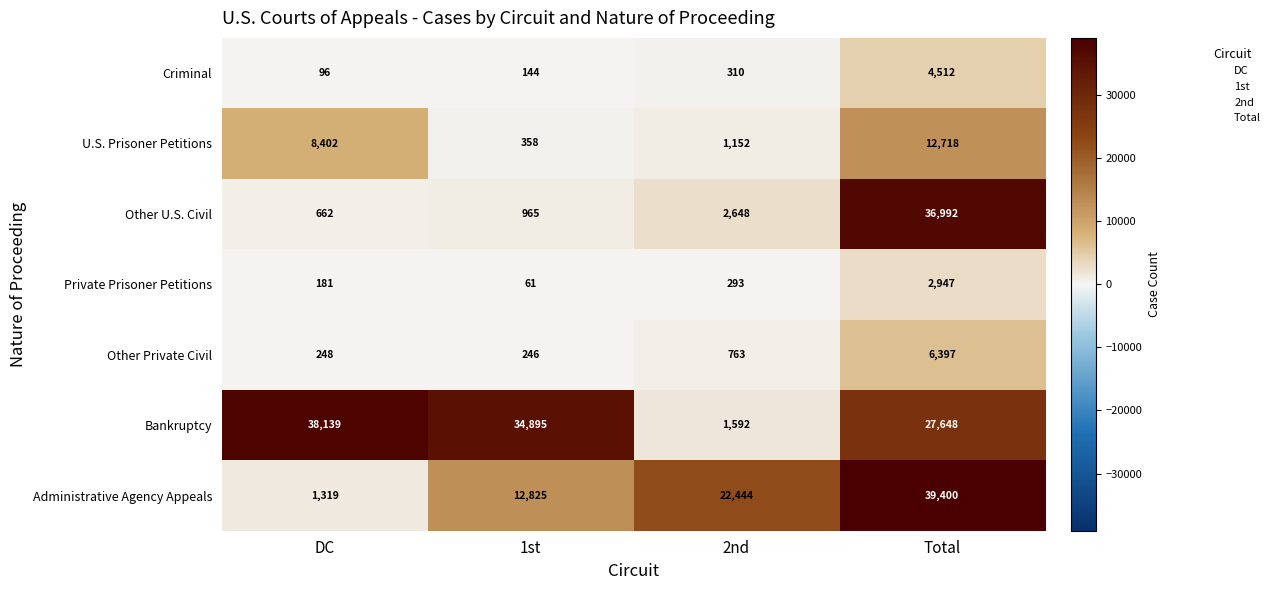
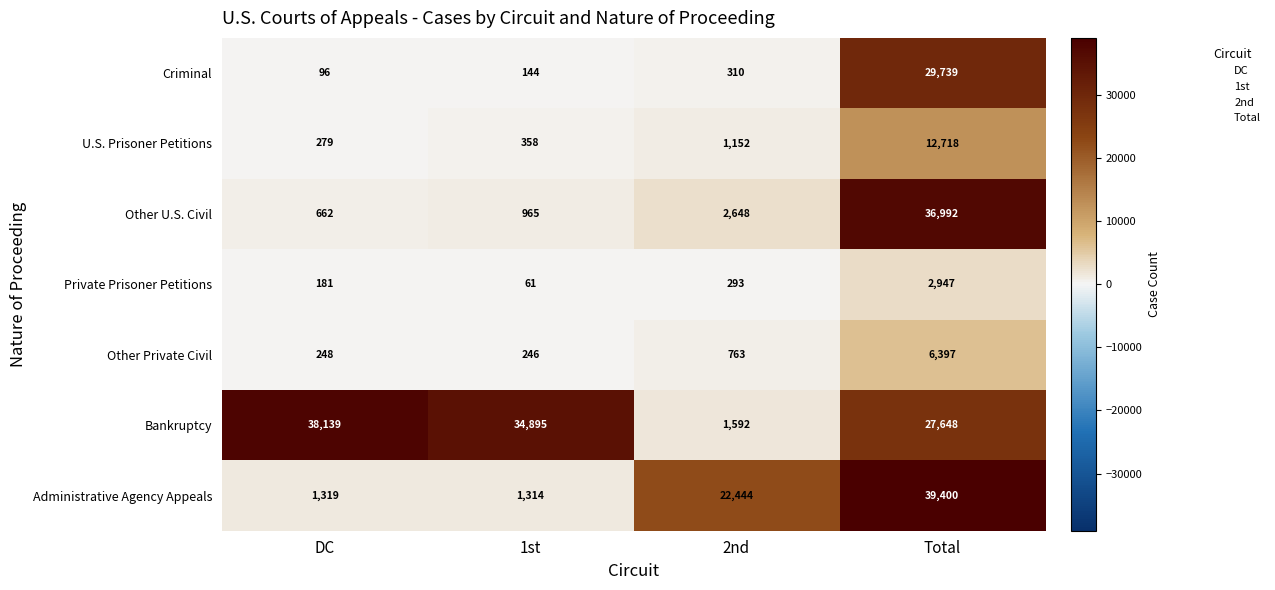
Criminal, Total: 4,512 -> 29,739
U.S. Prisoner Petitions, DC: 8,402 -> 279
Administrative Agency Appeals, 1st: 12,825 -> 1,314
